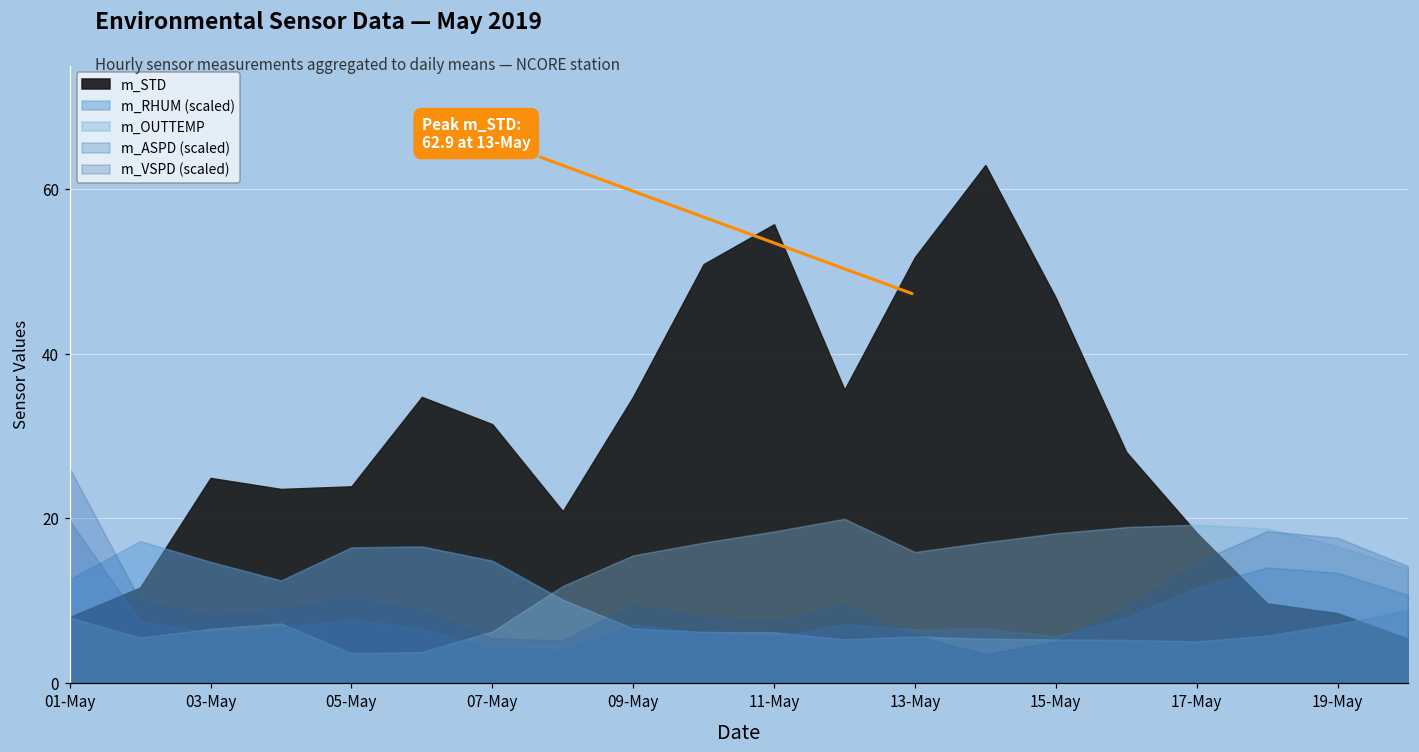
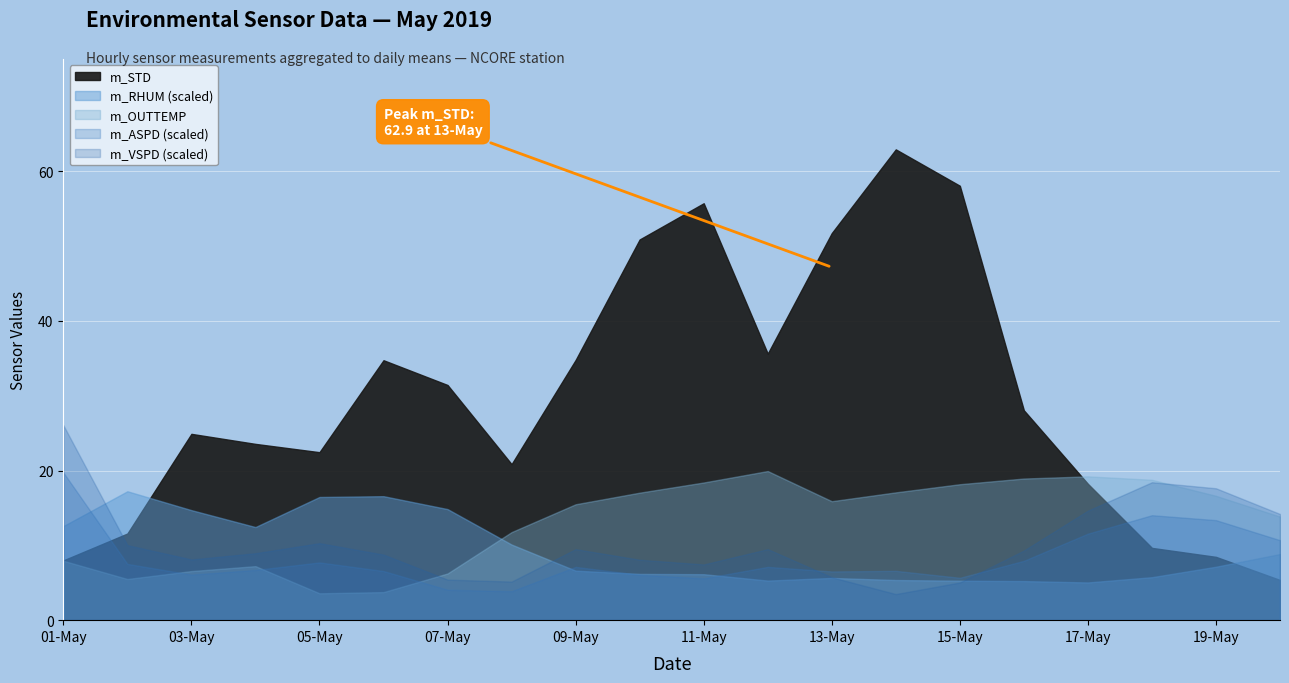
m_STD, 05-May: 24 -> 22
m_STD, 15-May: 47 -> 58
